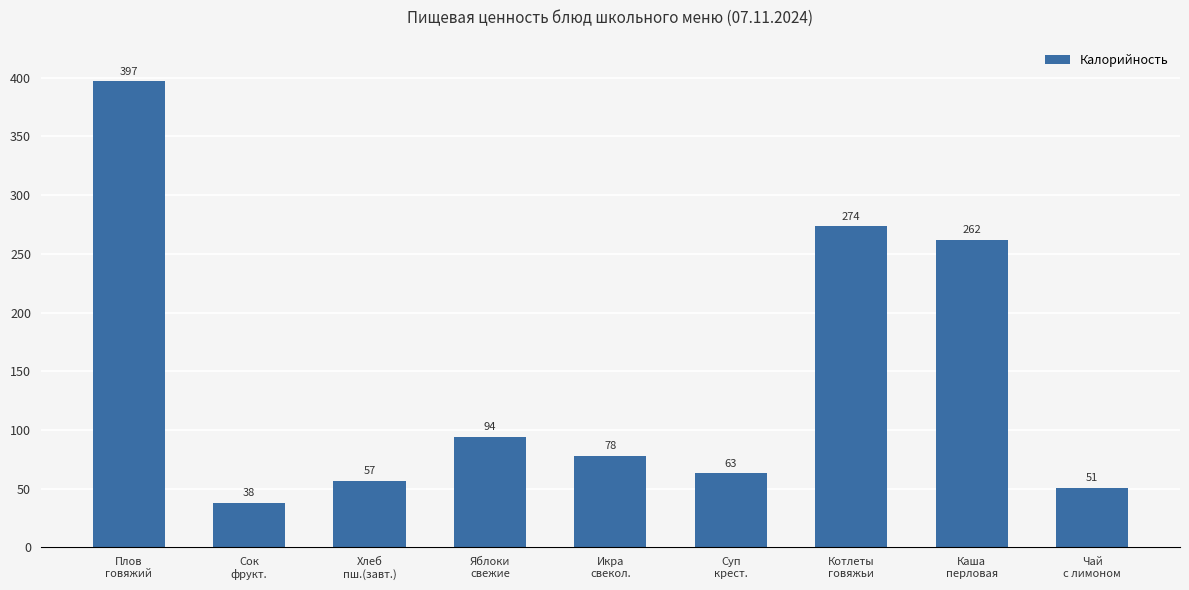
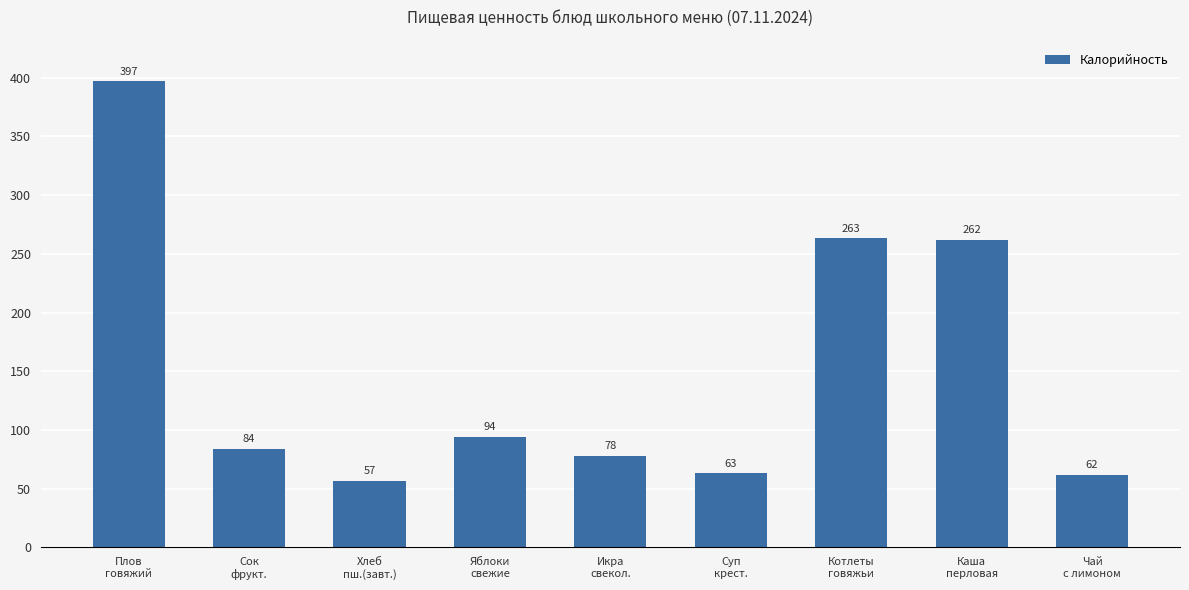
Сок фрукт.: 38 -> 84
Котлеты говяжьи: 274 -> 263
Чай с лимоном: 51 -> 62
